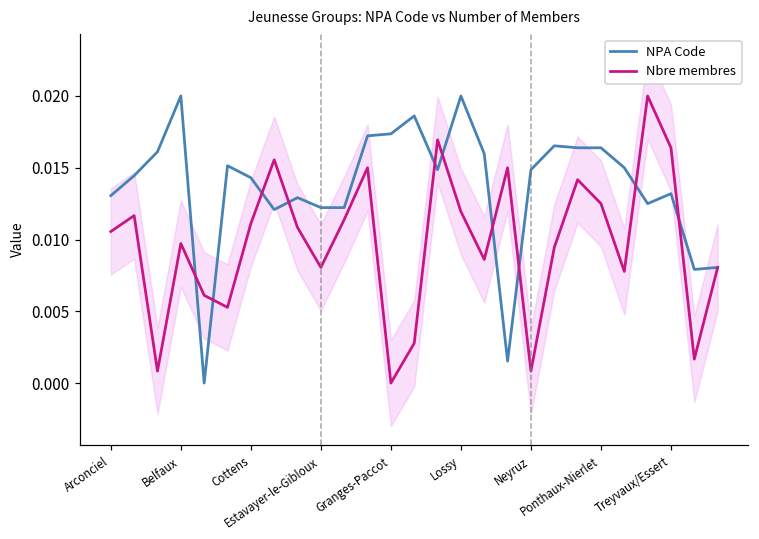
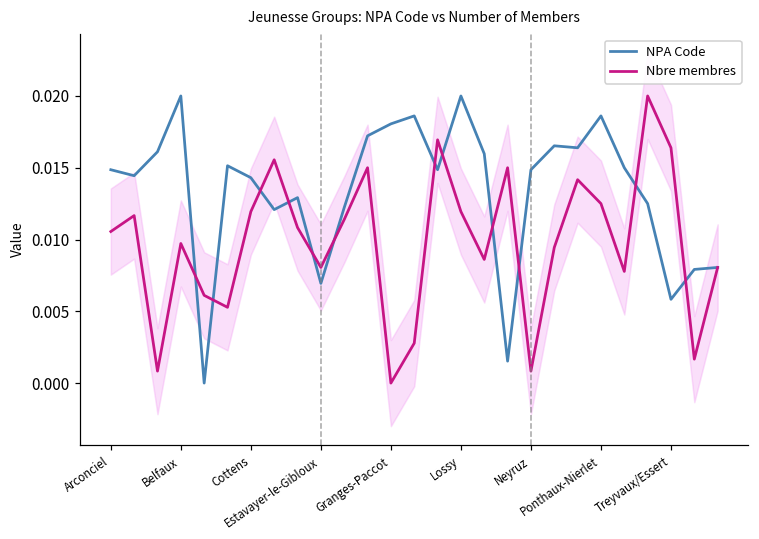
NPA Code, Arconciel: 0.0131 -> 0.0149
Nbre membres, Cottens: 0.0111 -> 0.0119
NPA Code, Estavayer-le-Gibloux: 0.0122 -> 0.0069
NPA Code, Granges-Paccot: 0.0174 -> 0.0181
NPA Code, Ponthaux-Nierlet: 0.0164 -> 0.0186
NPA Code, Treyvaux/Essert: 0.0132 -> 0.0058
